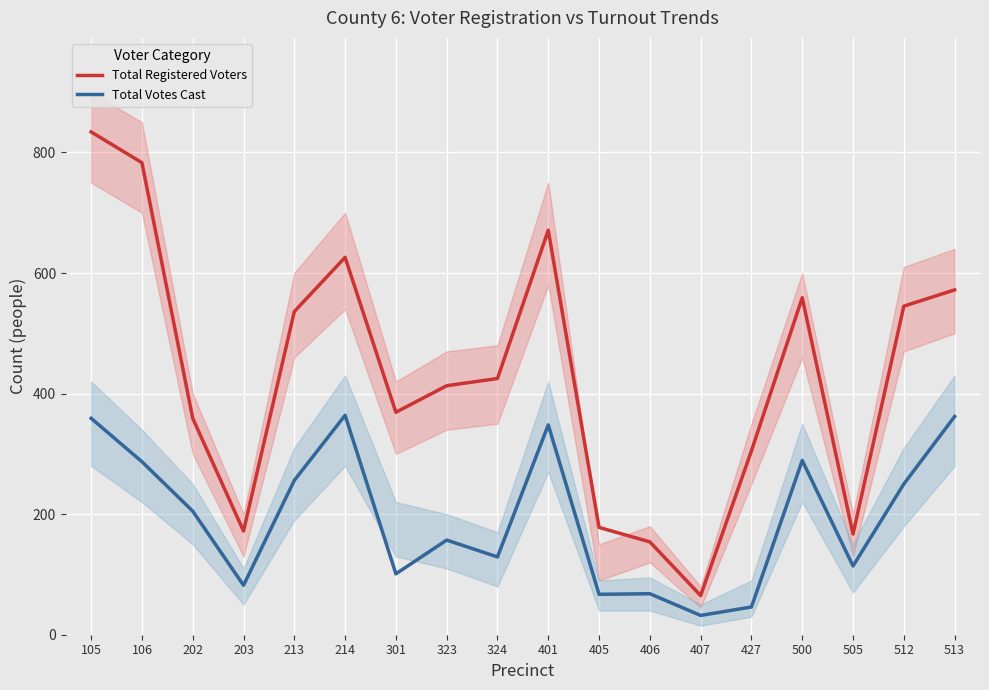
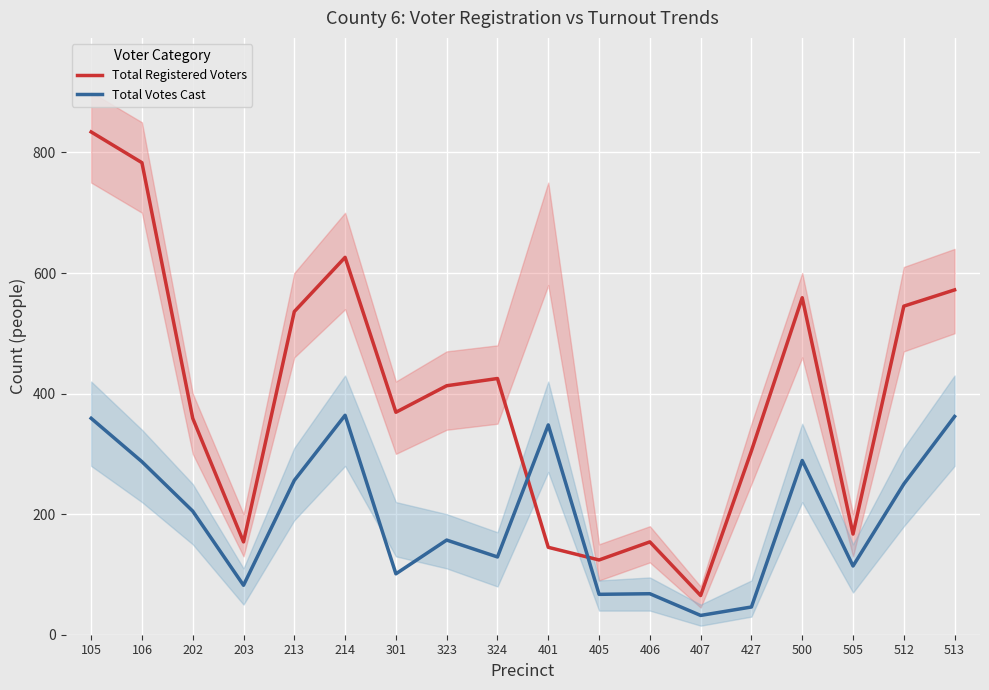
Total Registered Voters, 203: 170 -> 150
Total Registered Voters, 401: 670 -> 150
Total Registered Voters, 405: 180 -> 120
